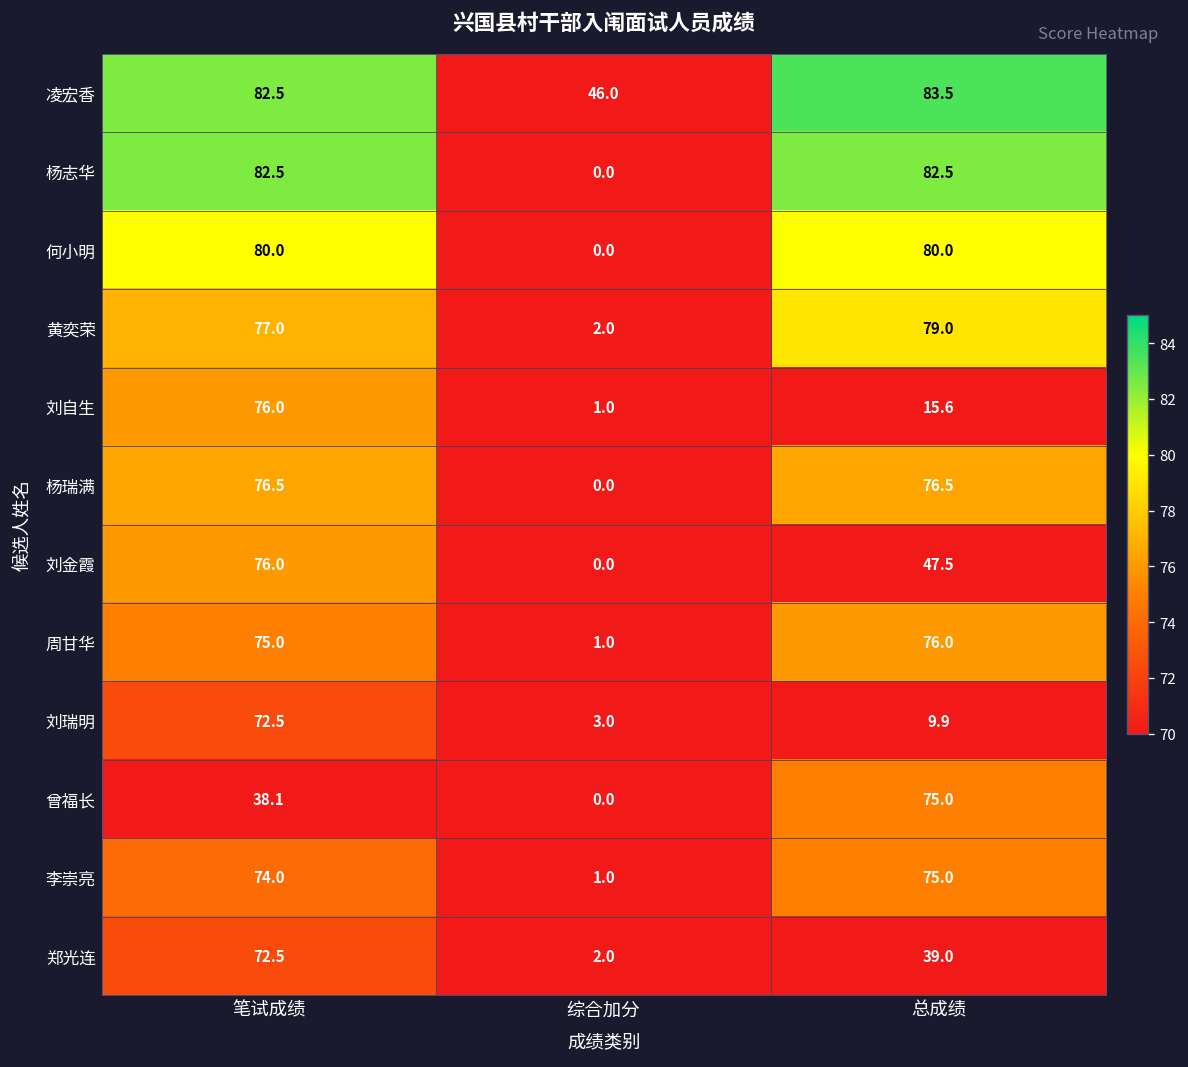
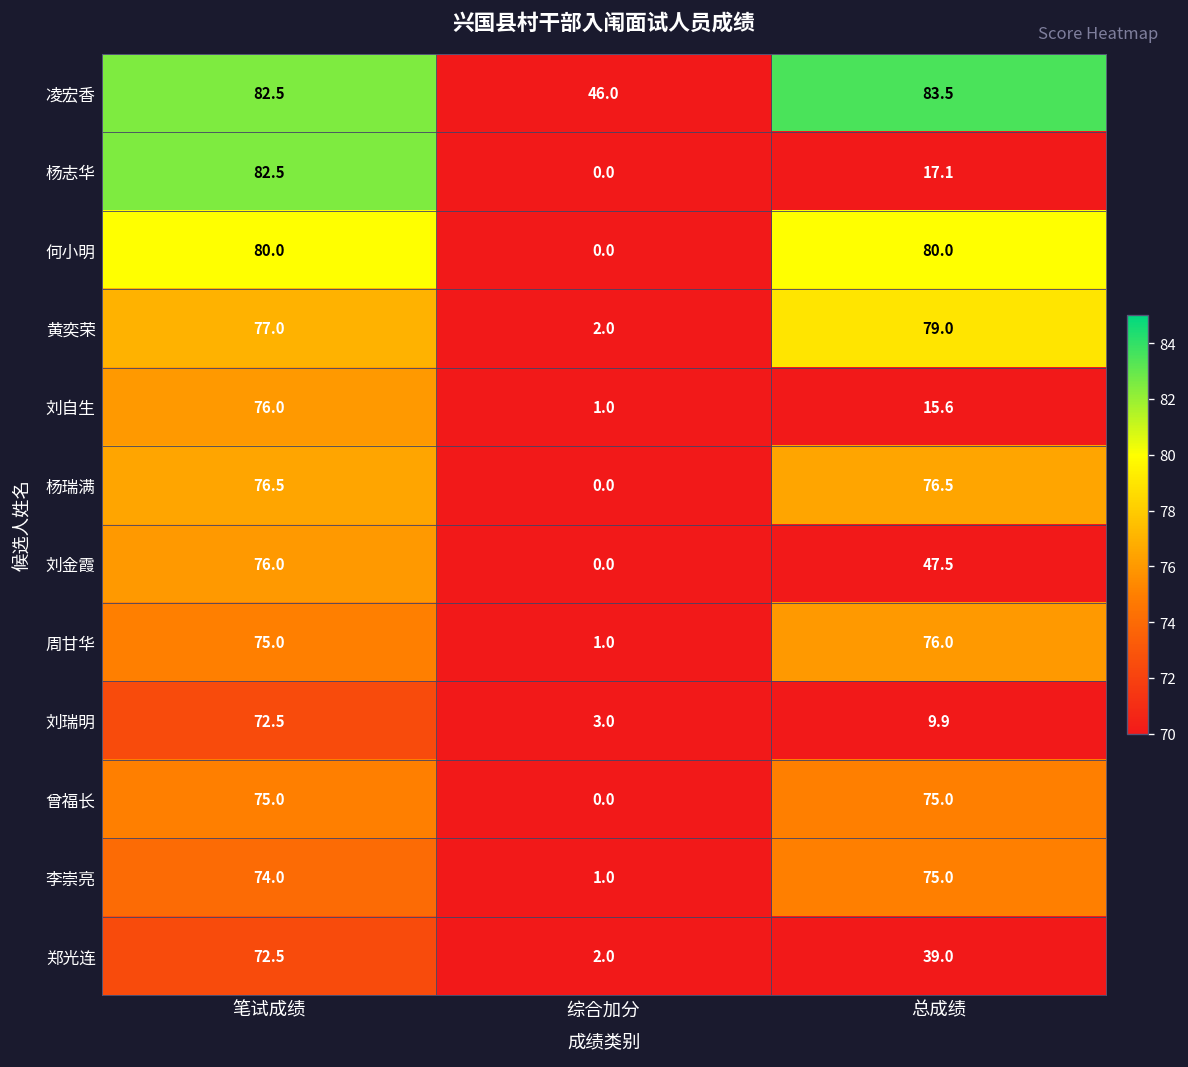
杨志华, 总成绩: 82.5 -> 17.1
曾福长, 笔试成绩: 38.1 -> 75.0
